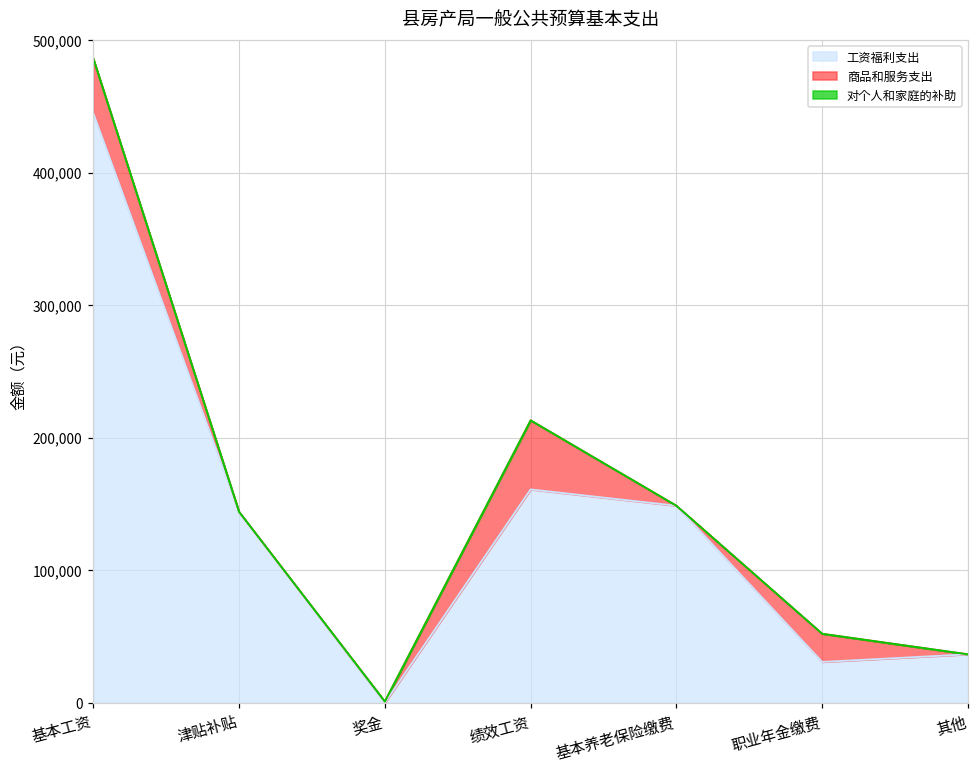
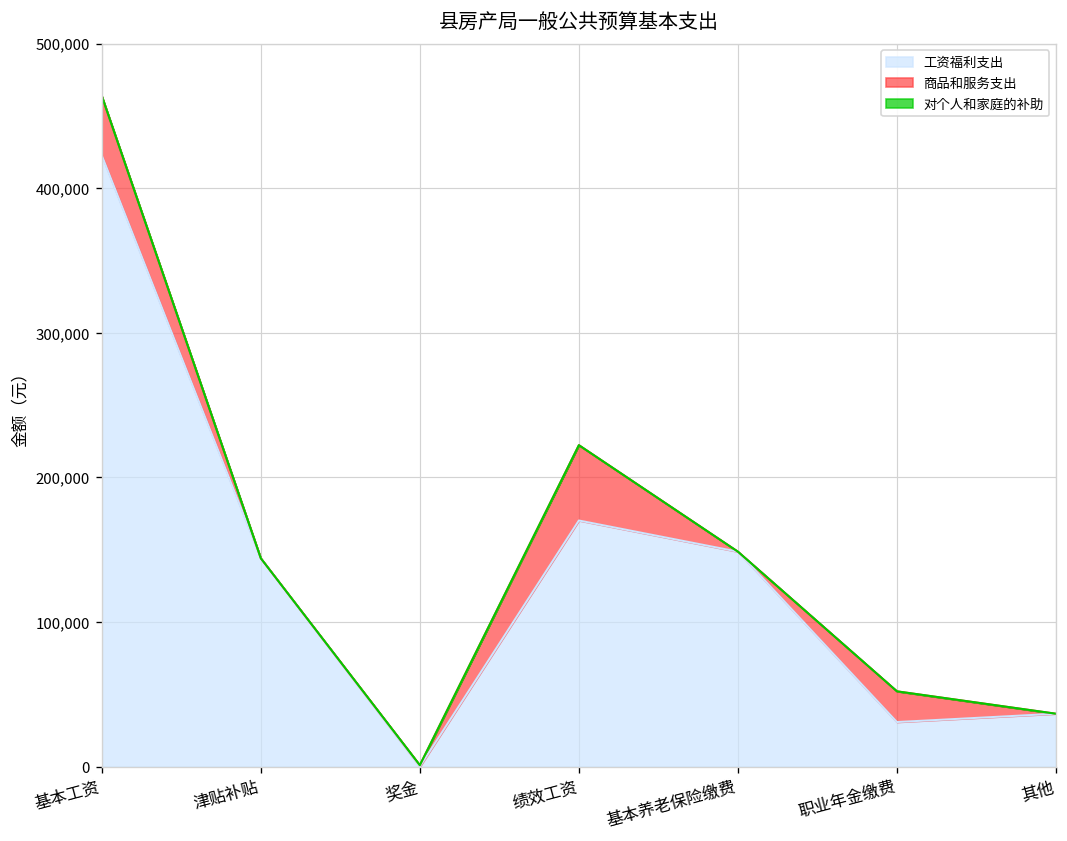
工资福利支出, 基本工资: 445,000 -> 423,000
工资福利支出, 绩效工资: 161,000 -> 170,000
